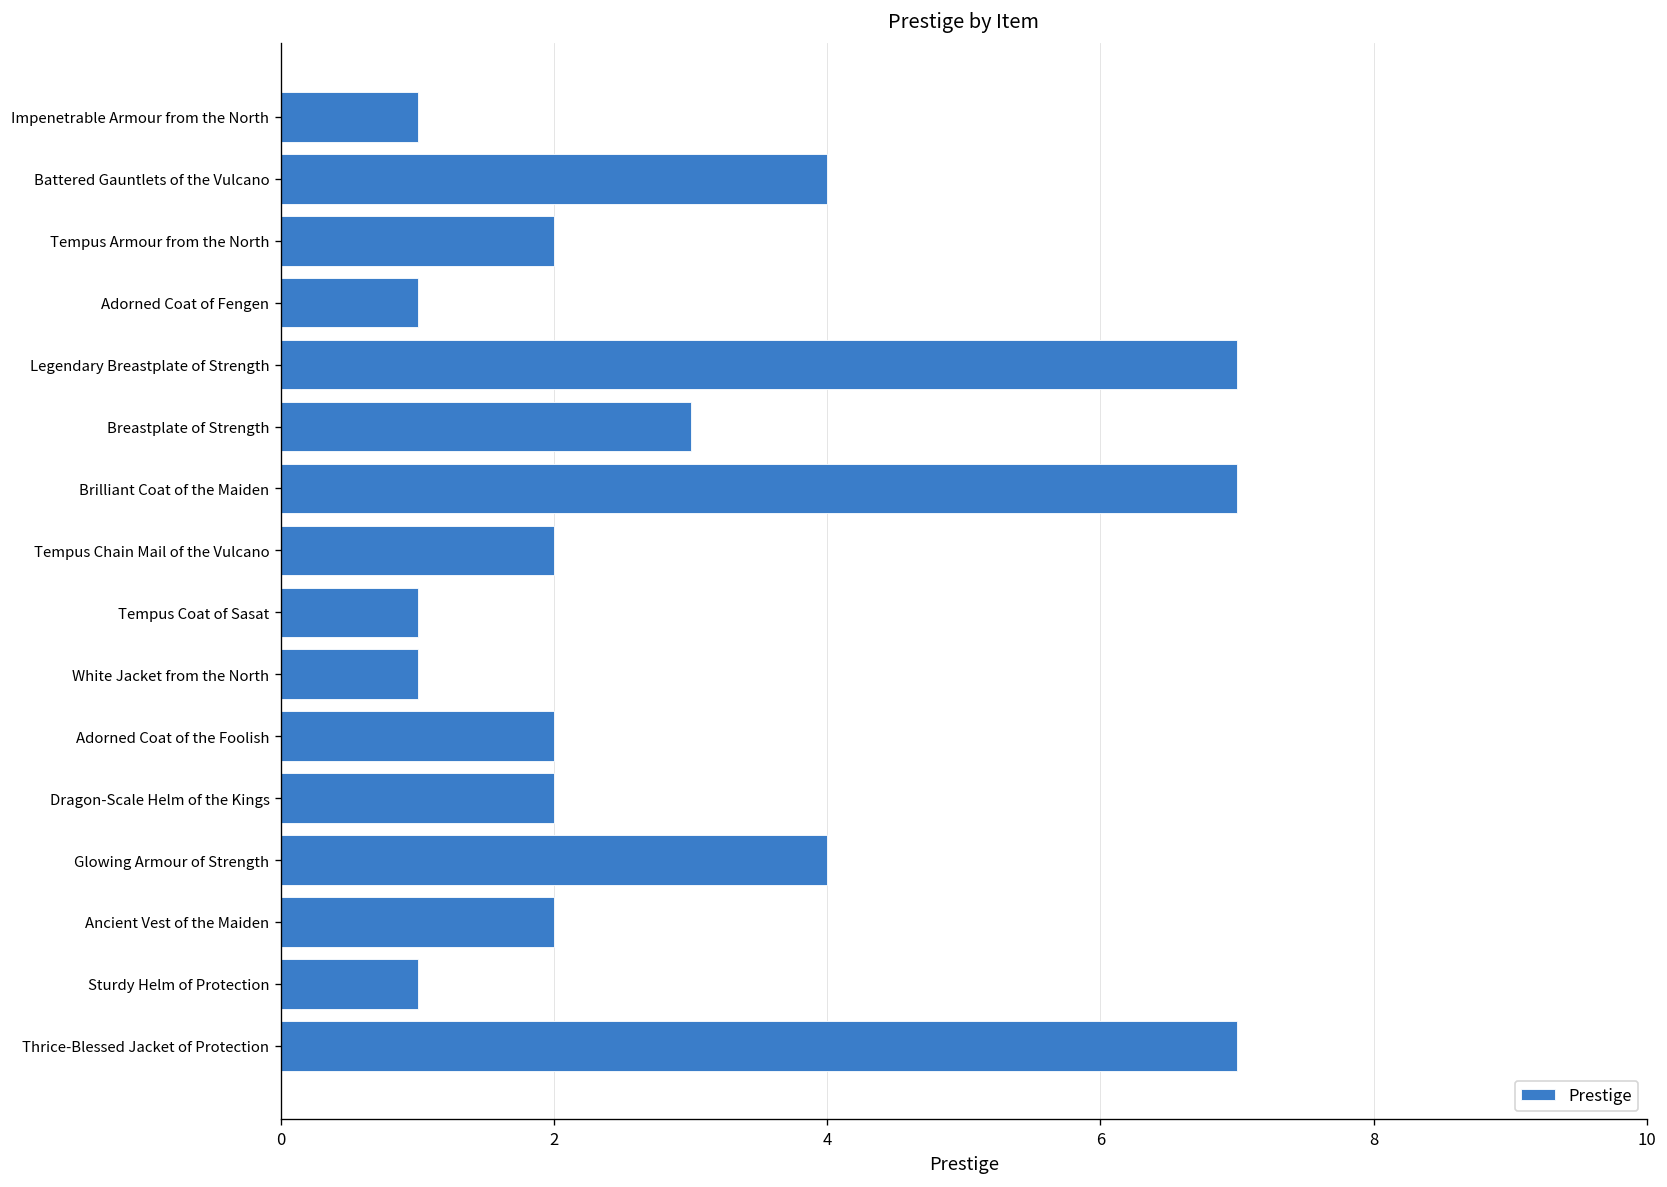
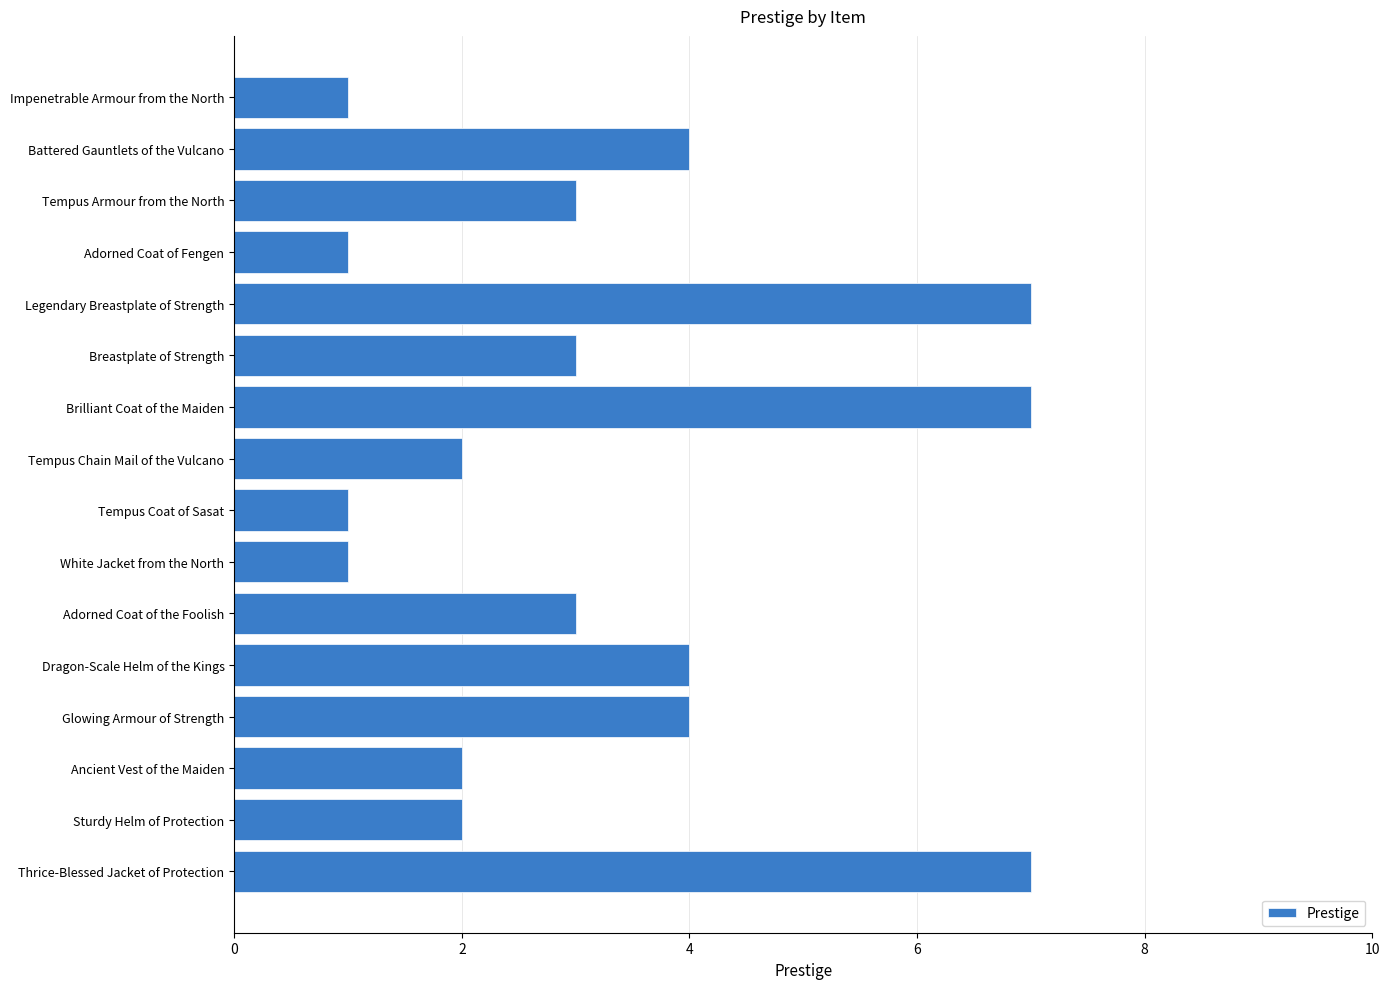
Tempus Armour from the North: 2 -> 3
Adorned Coat of the Foolish: 2 -> 3
Dragon-Scale Helm of the Kings: 2 -> 4
Sturdy Helm of Protection: 1 -> 2
